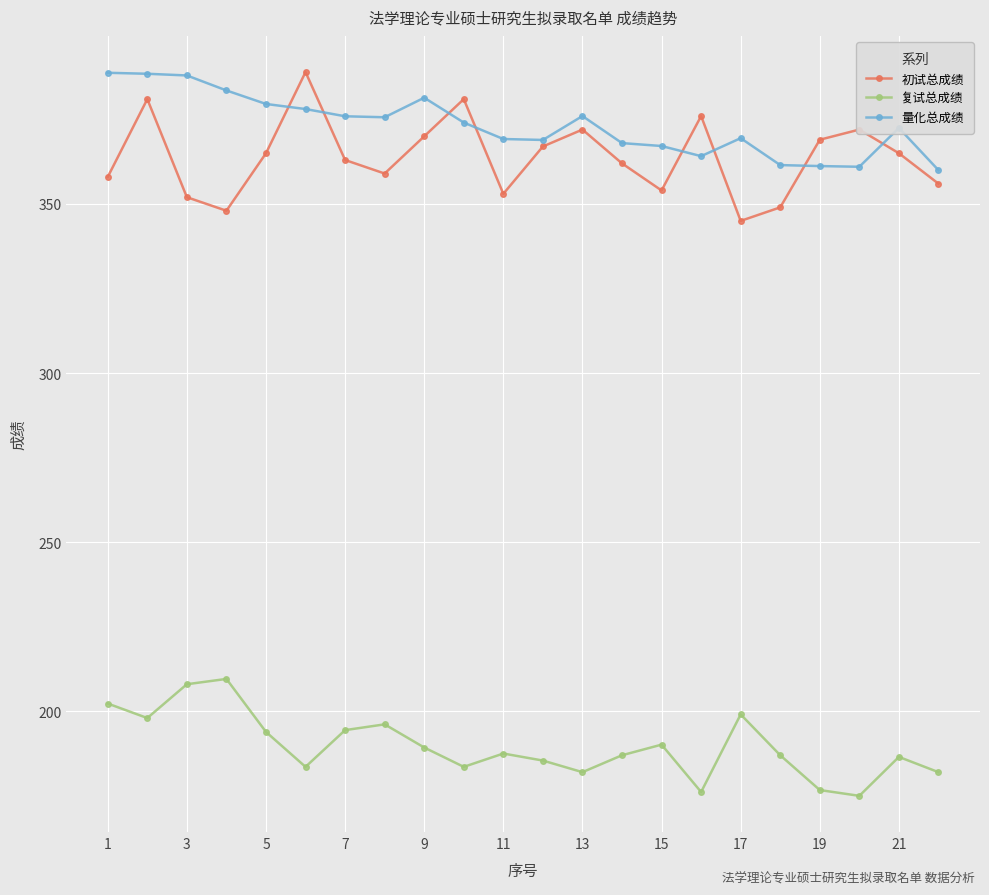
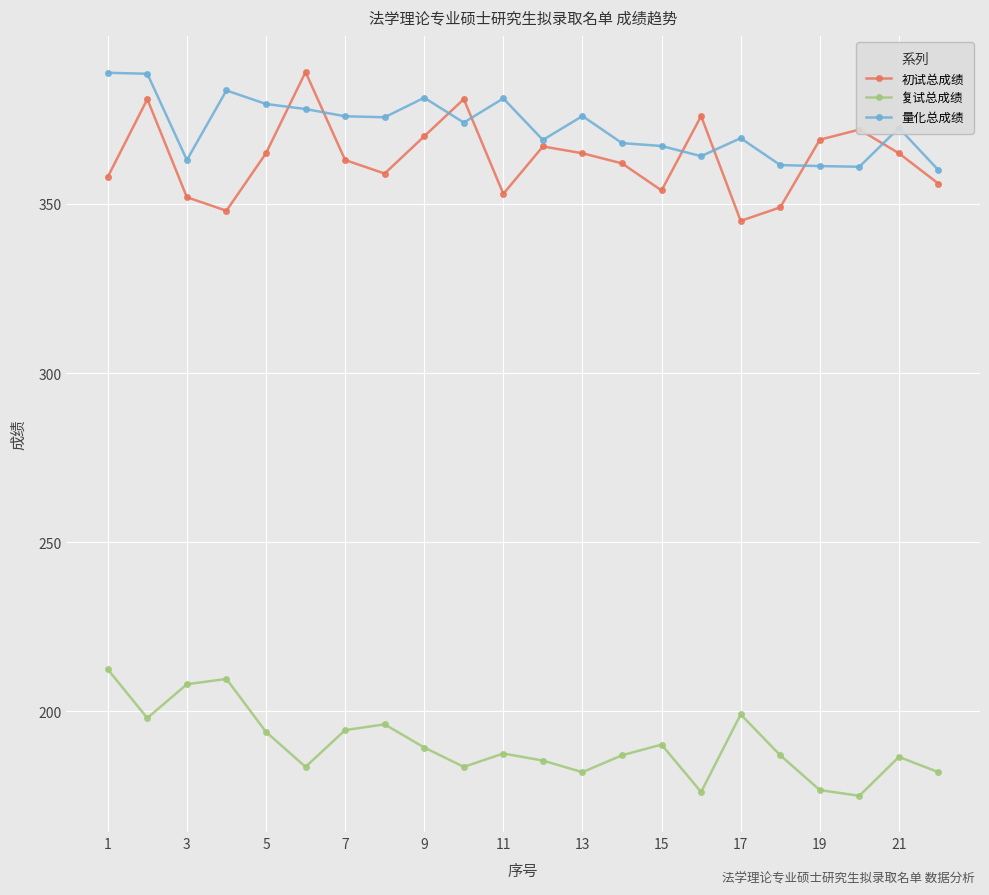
复试总成绩, 1: 202 -> 212
量化总成绩, 3: 388 -> 363
量化总成绩, 11: 369 -> 381
初试总成绩, 13: 372 -> 365
